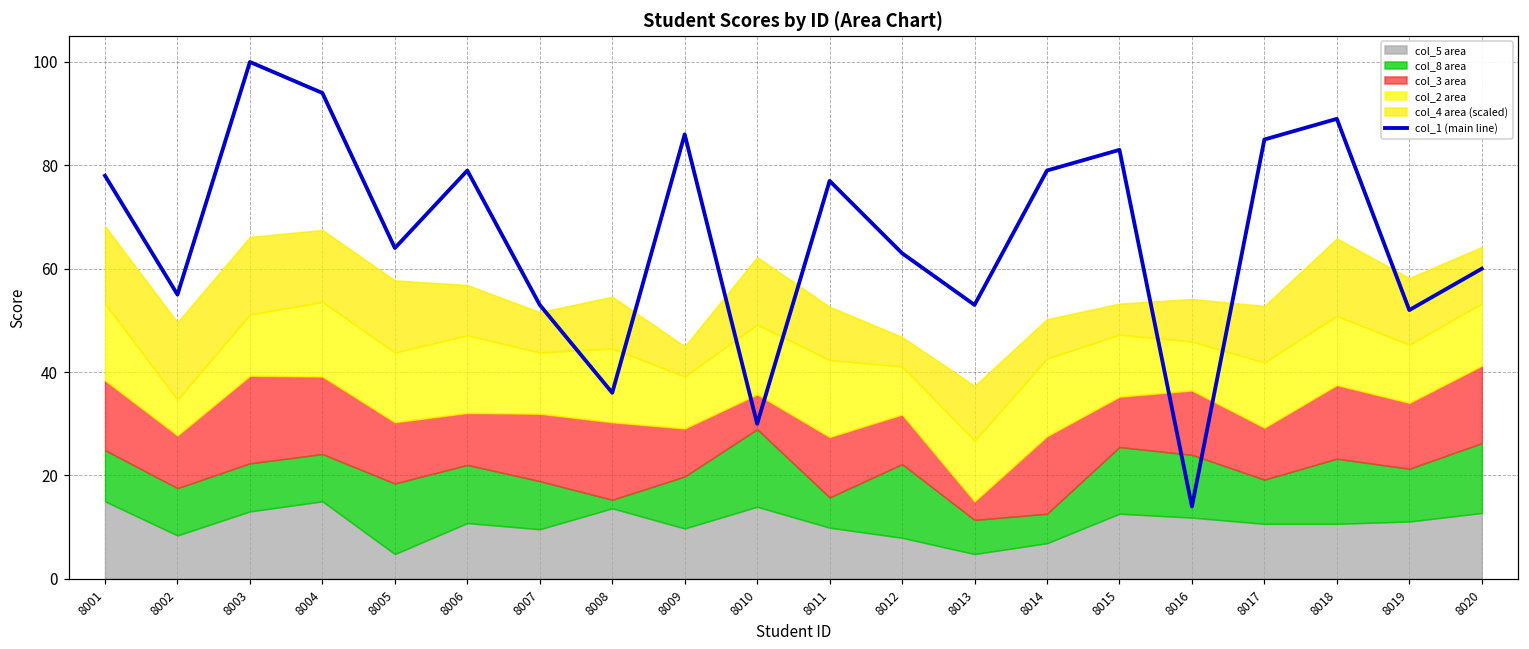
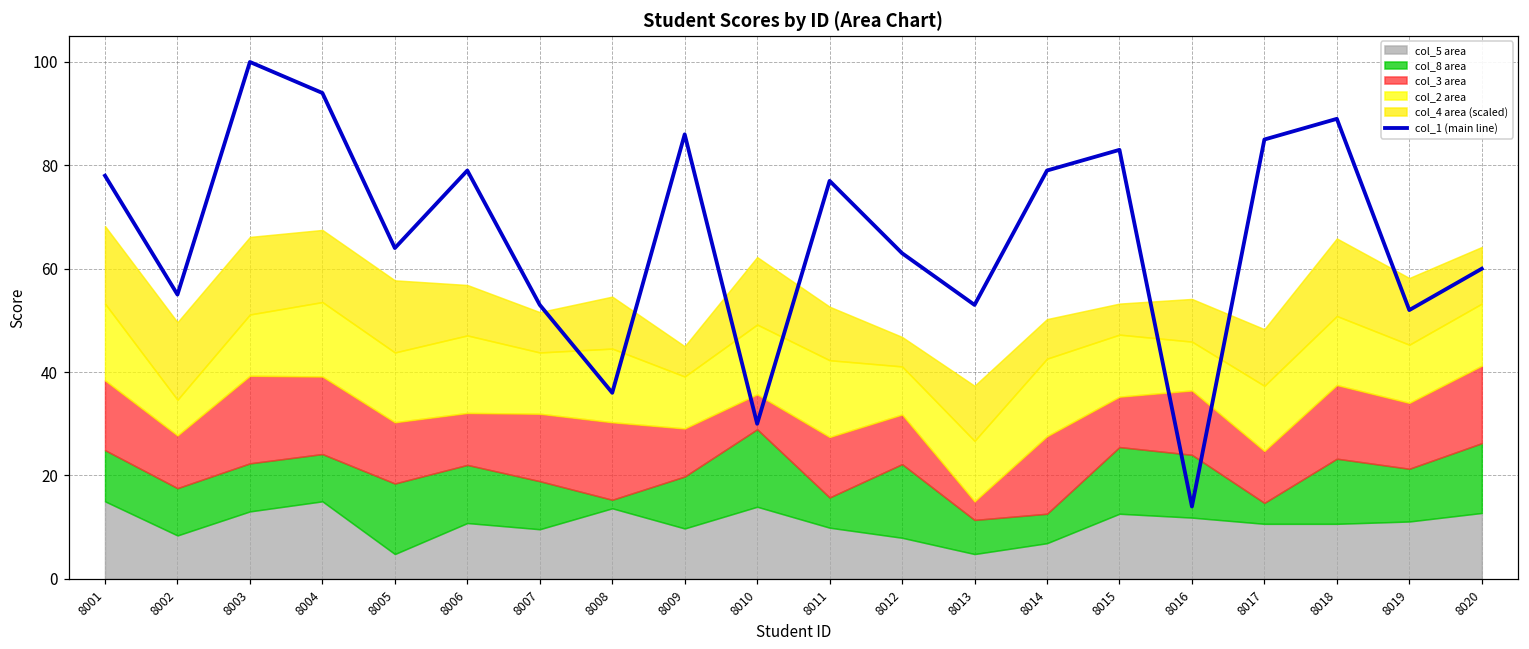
col_8 area, 8017: 9 -> 4
